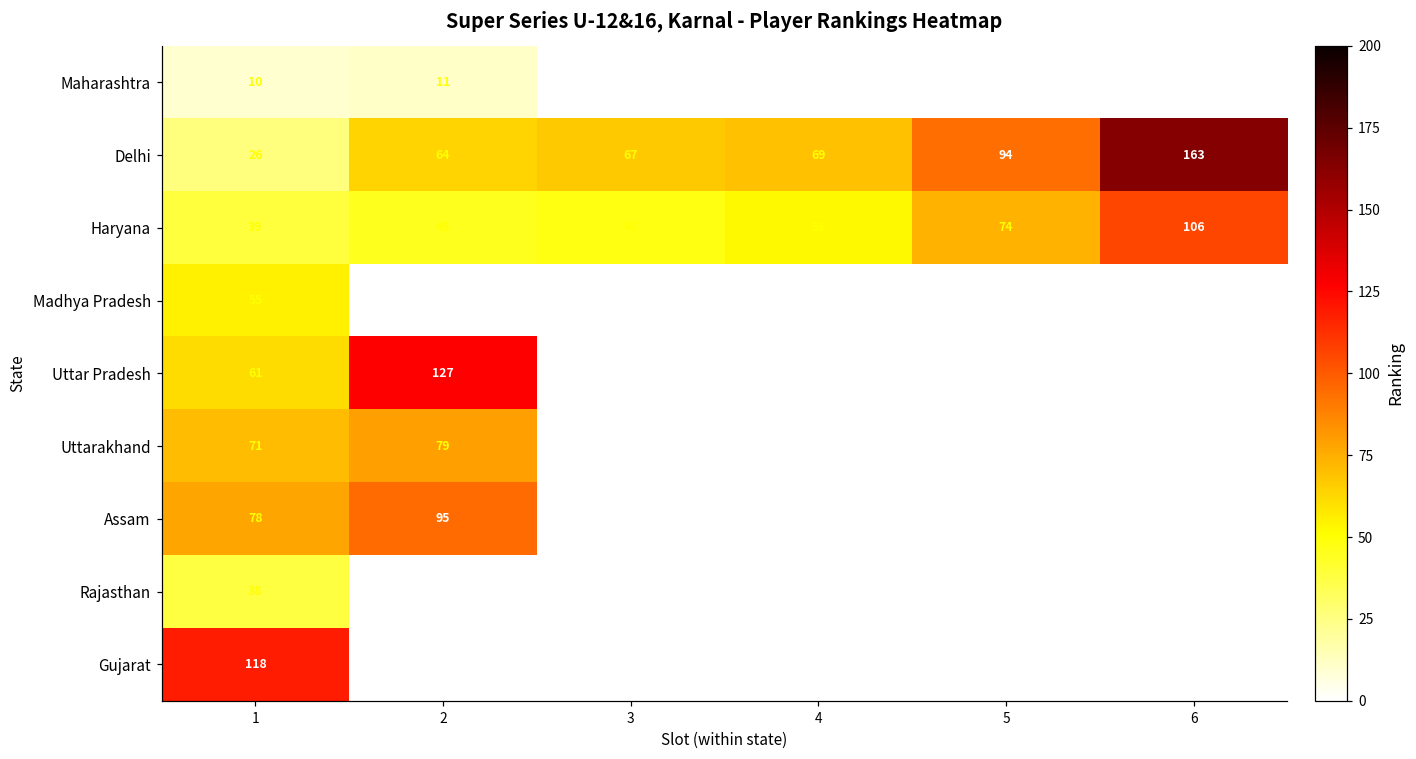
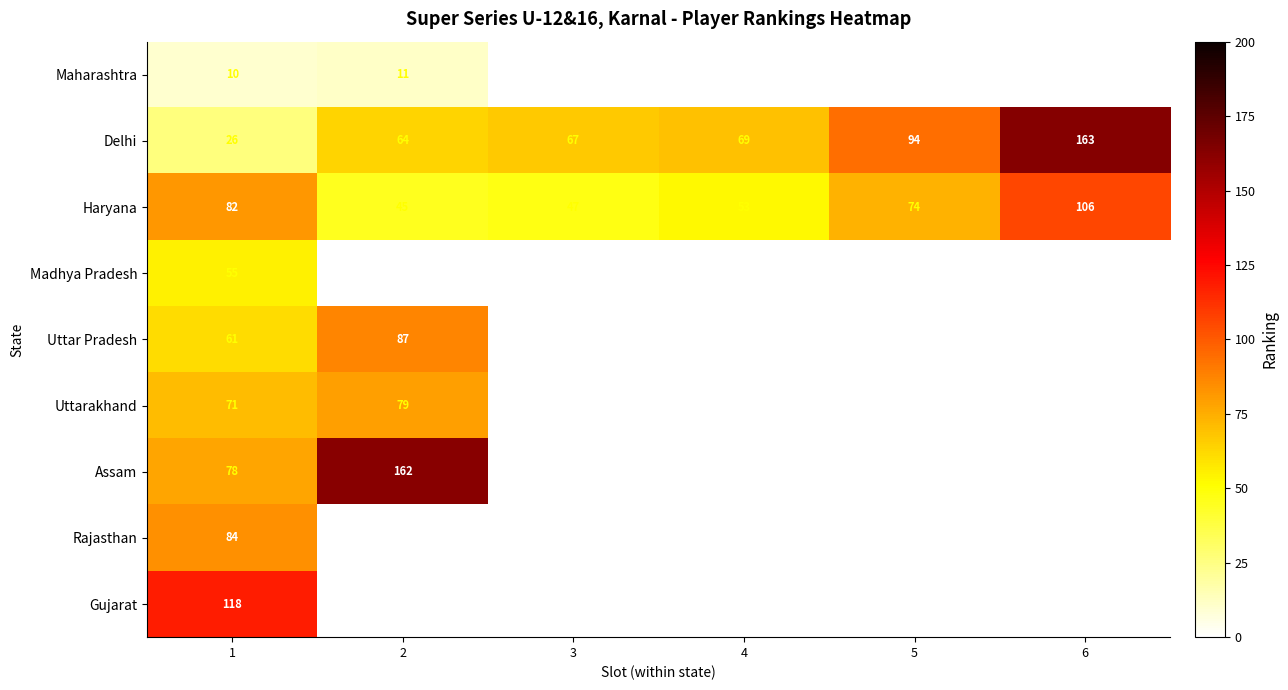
Haryana, 1: 39 -> 82
Uttar Pradesh, 2: 127 -> 87
Assam, 2: 95 -> 162
Rajasthan, 1: 38 -> 84
